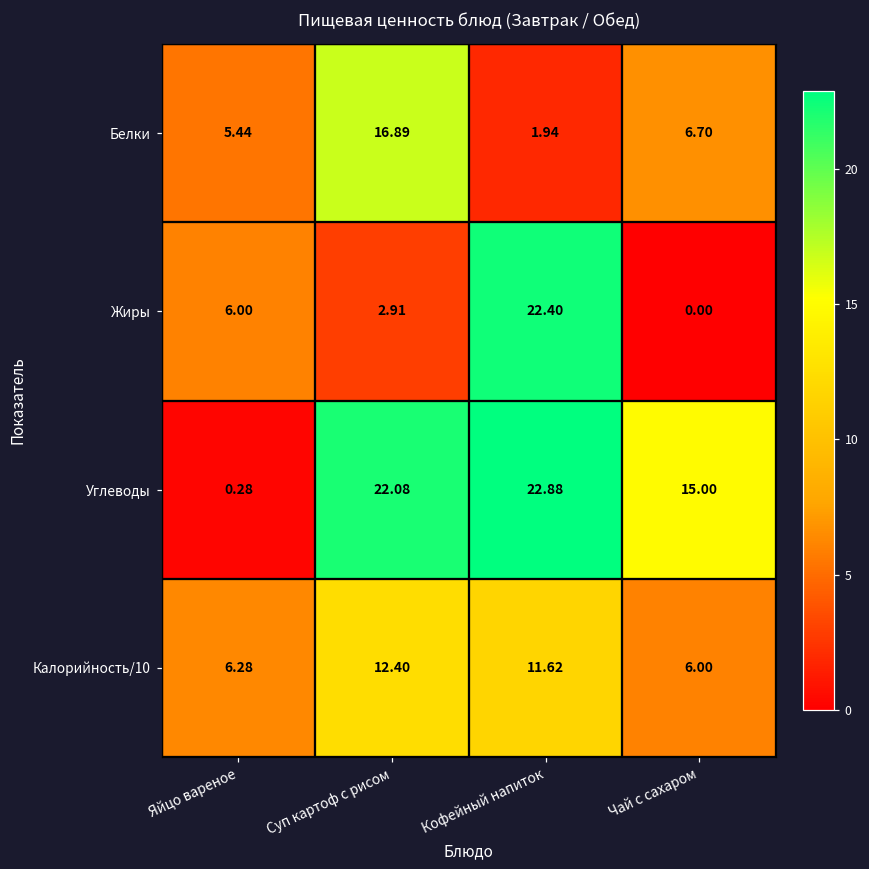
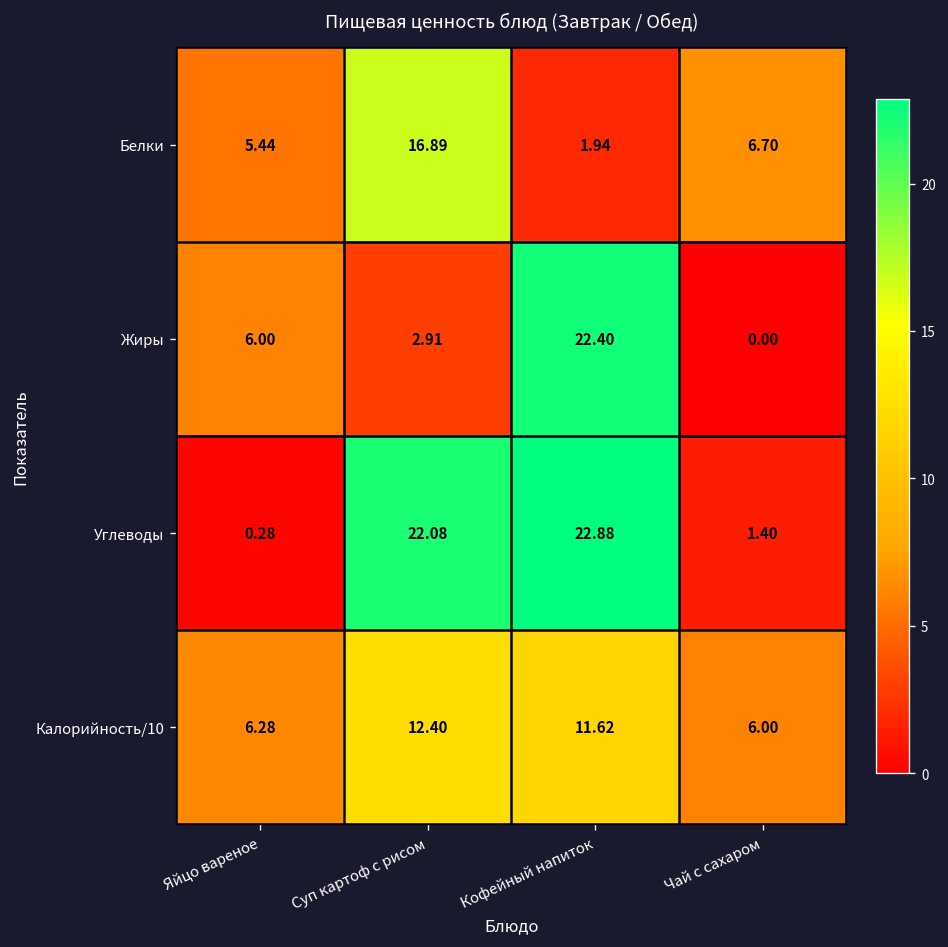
Углеводы, Чай с сахаром: 15.00 -> 1.40
